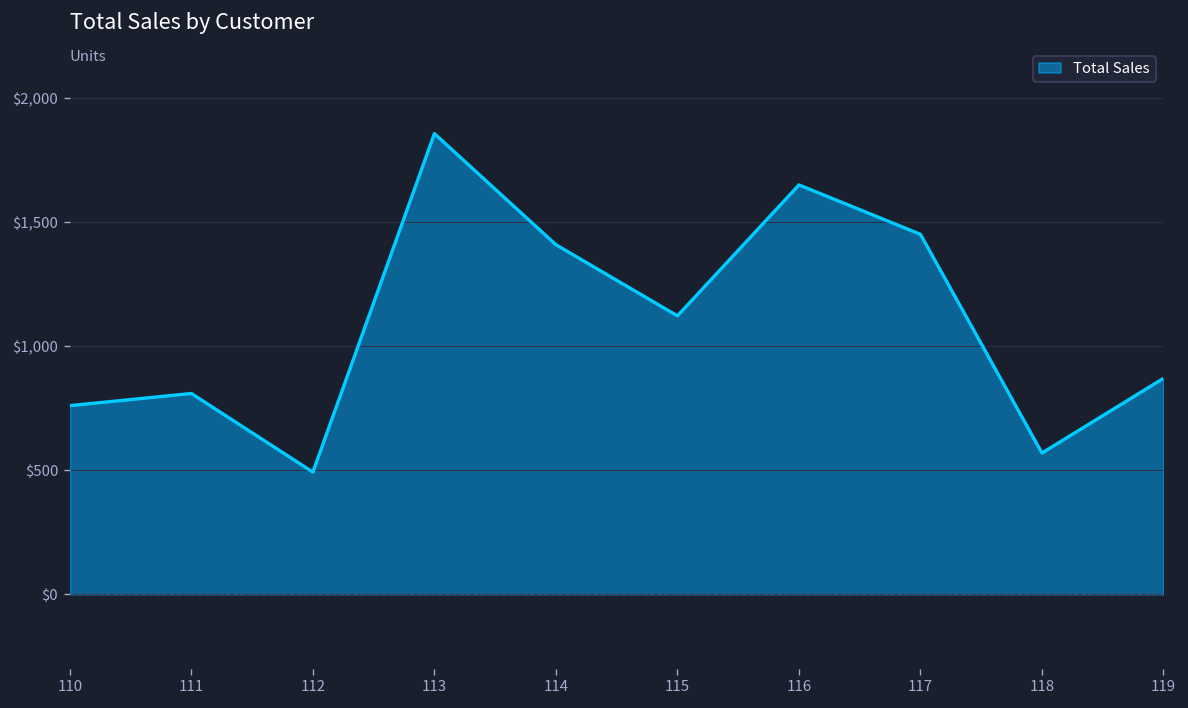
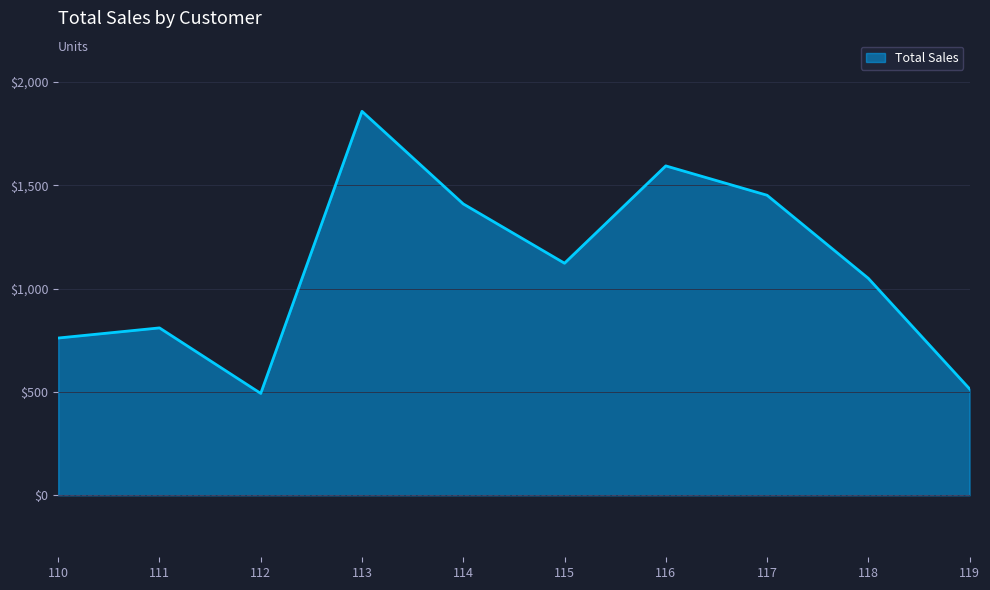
116: $1,650 -> $1,590
118: $570 -> $1,050
119: $870 -> $520
